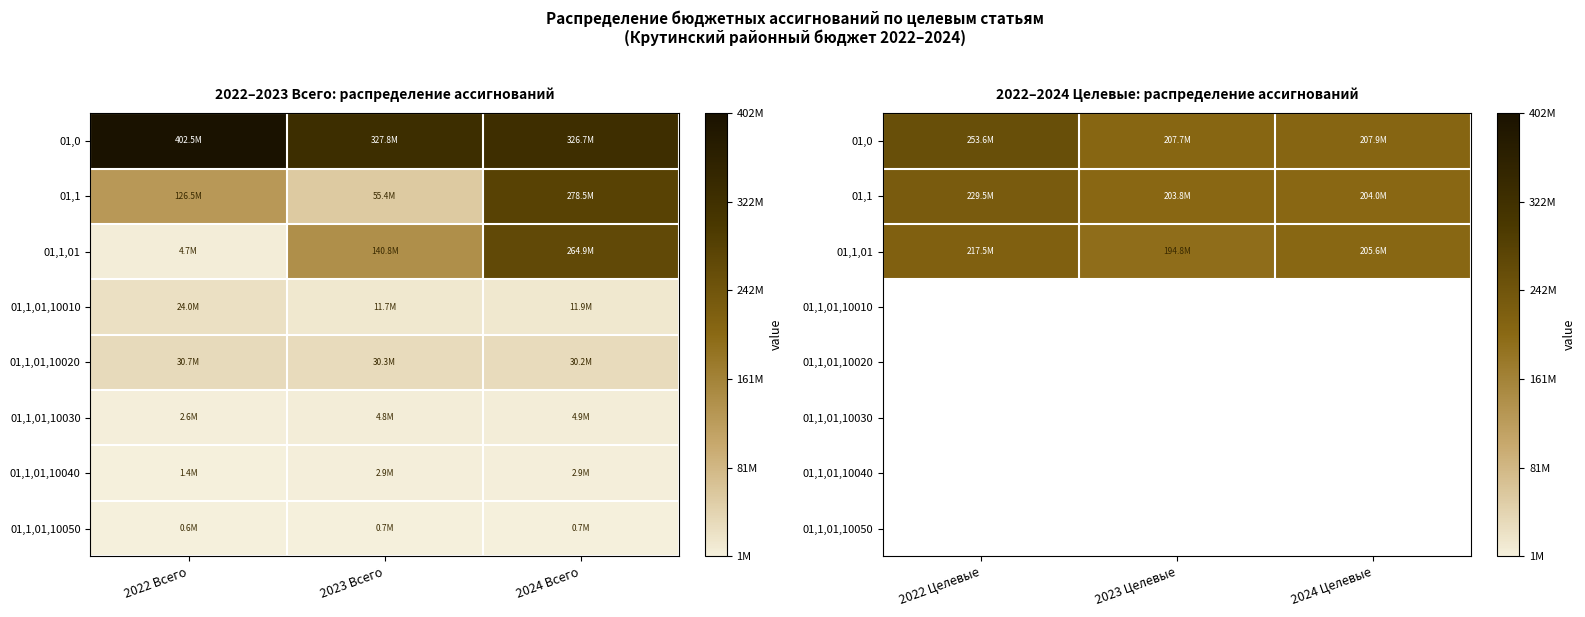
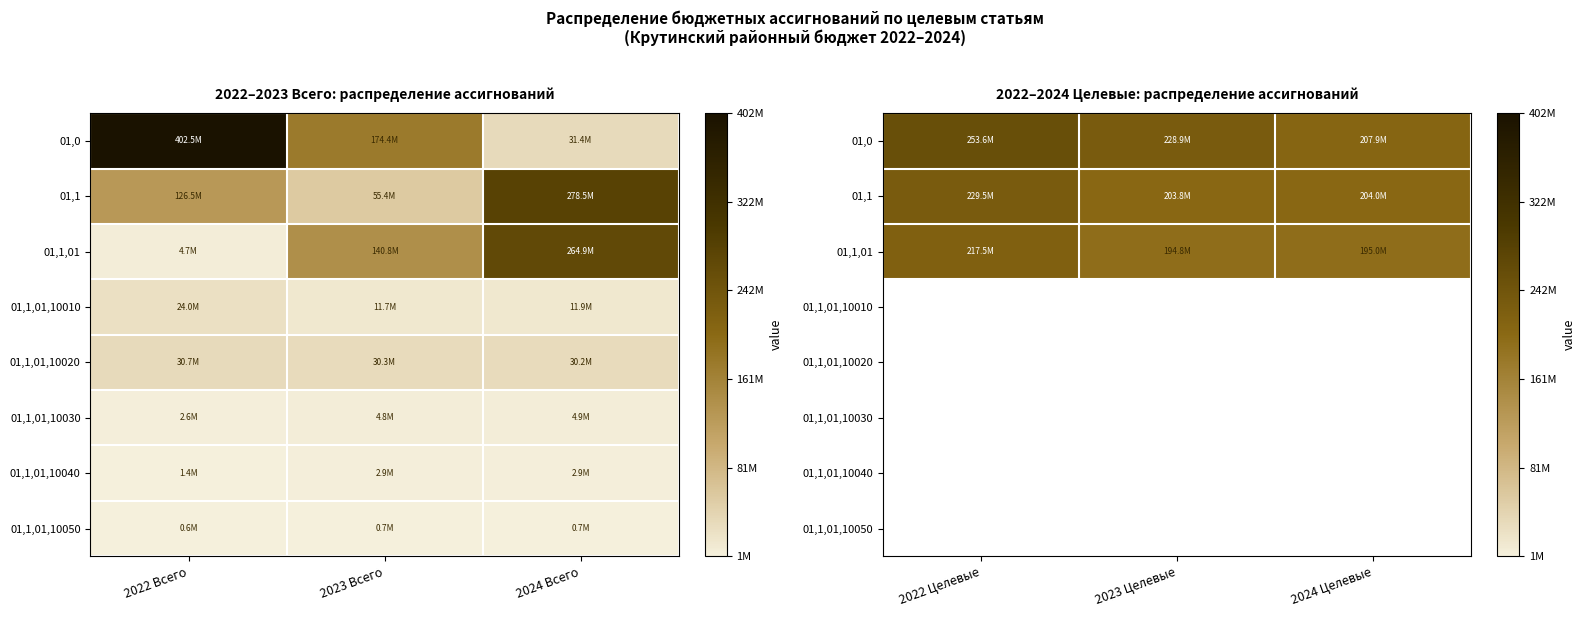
2022–2023 Всего: распределение ассигнований, 01,0, 2023 Всего: 327.8M -> 174.4M
2022–2023 Всего: распределение ассигнований, 01,0, 2024 Всего: 326.7M -> 31.4M
2022–2024 Целевые: распределение ассигнований, 01,0, 2023 Целевые: 207.7M -> 228.9M
2022–2024 Целевые: распределение ассигнований, 01,1,01, 2024 Целевые: 205.6M -> 195.0M
